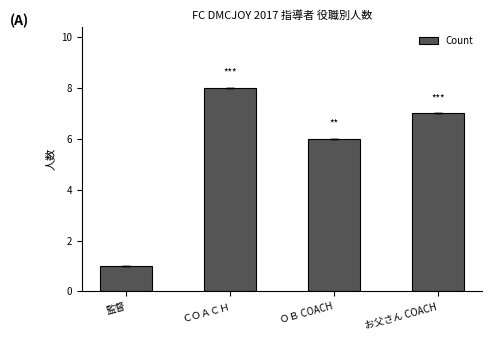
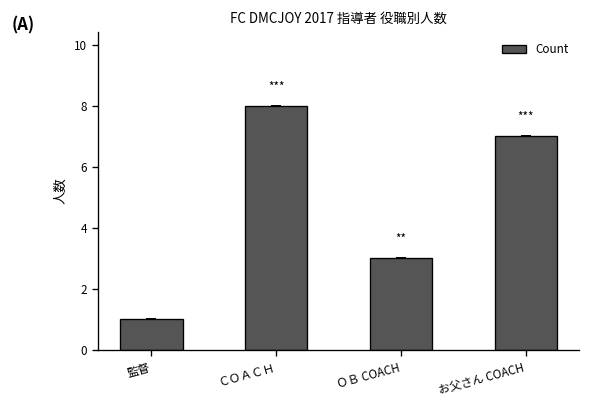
ＯＢ COACH: 6 -> 3
